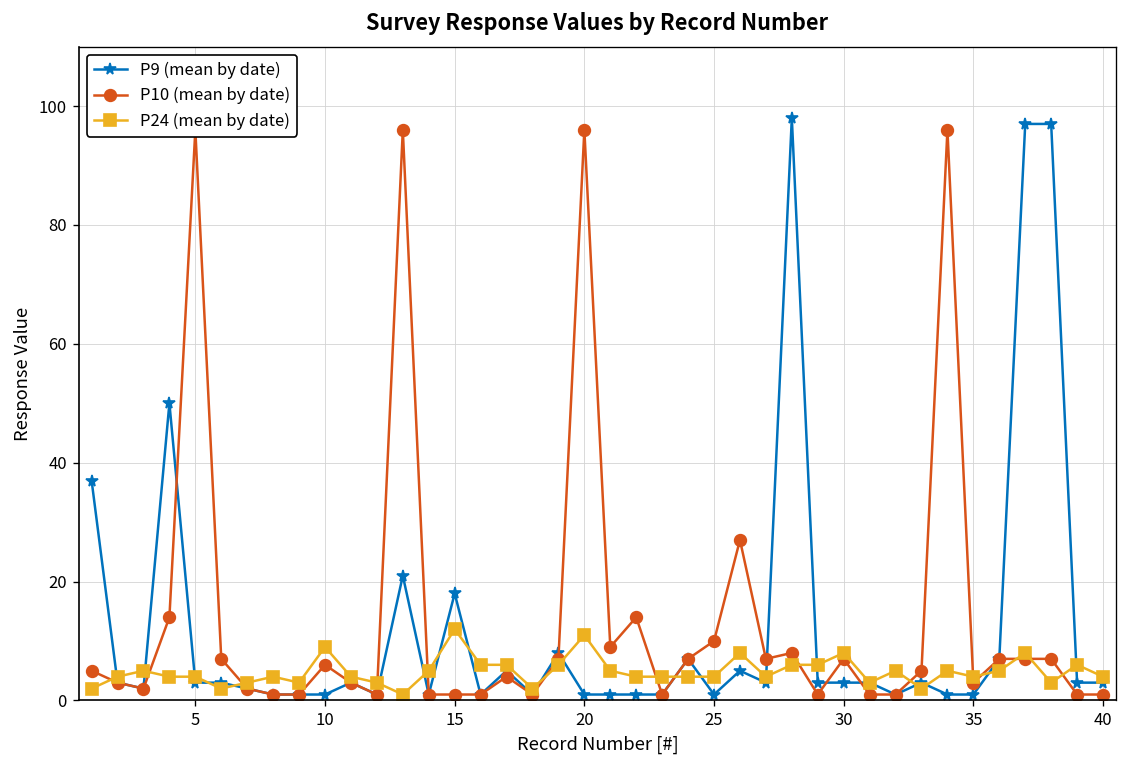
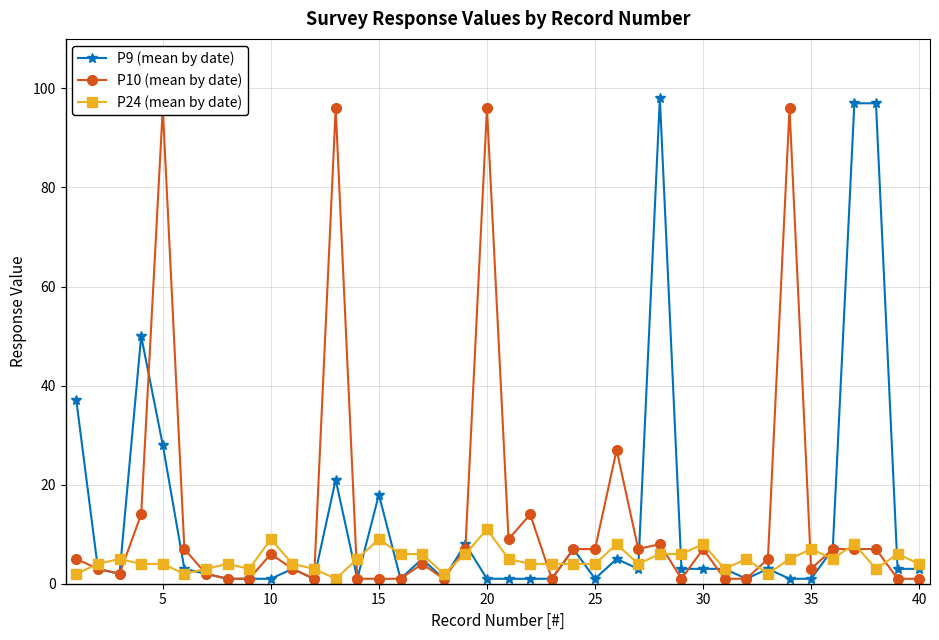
P9 (mean by date), 5: 3 -> 28
P24 (mean by date), 15: 12 -> 9
P10 (mean by date), 25: 10 -> 7
P24 (mean by date), 35: 4 -> 7
